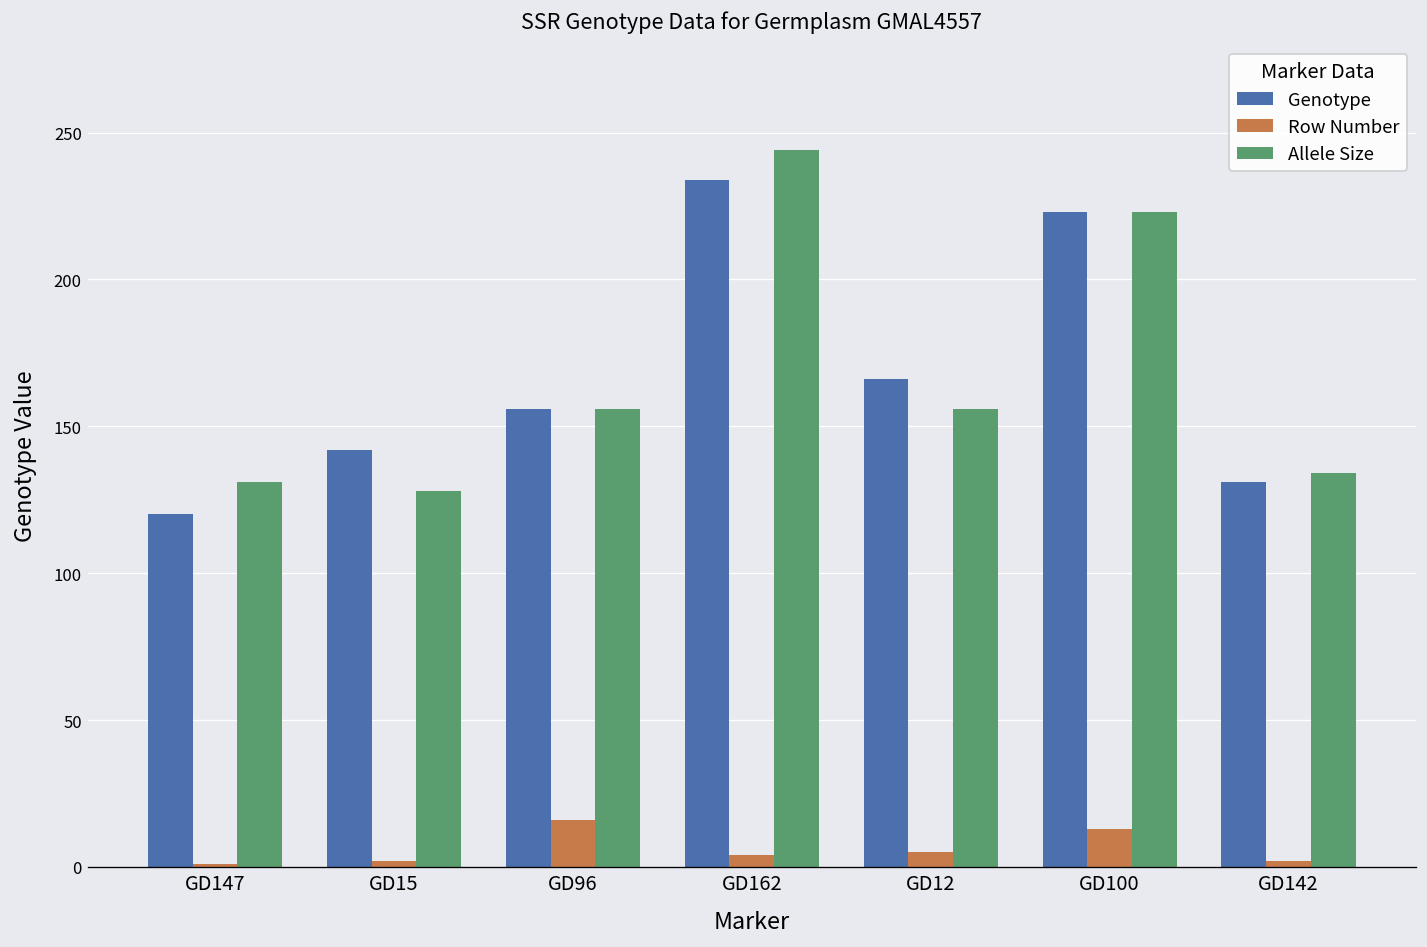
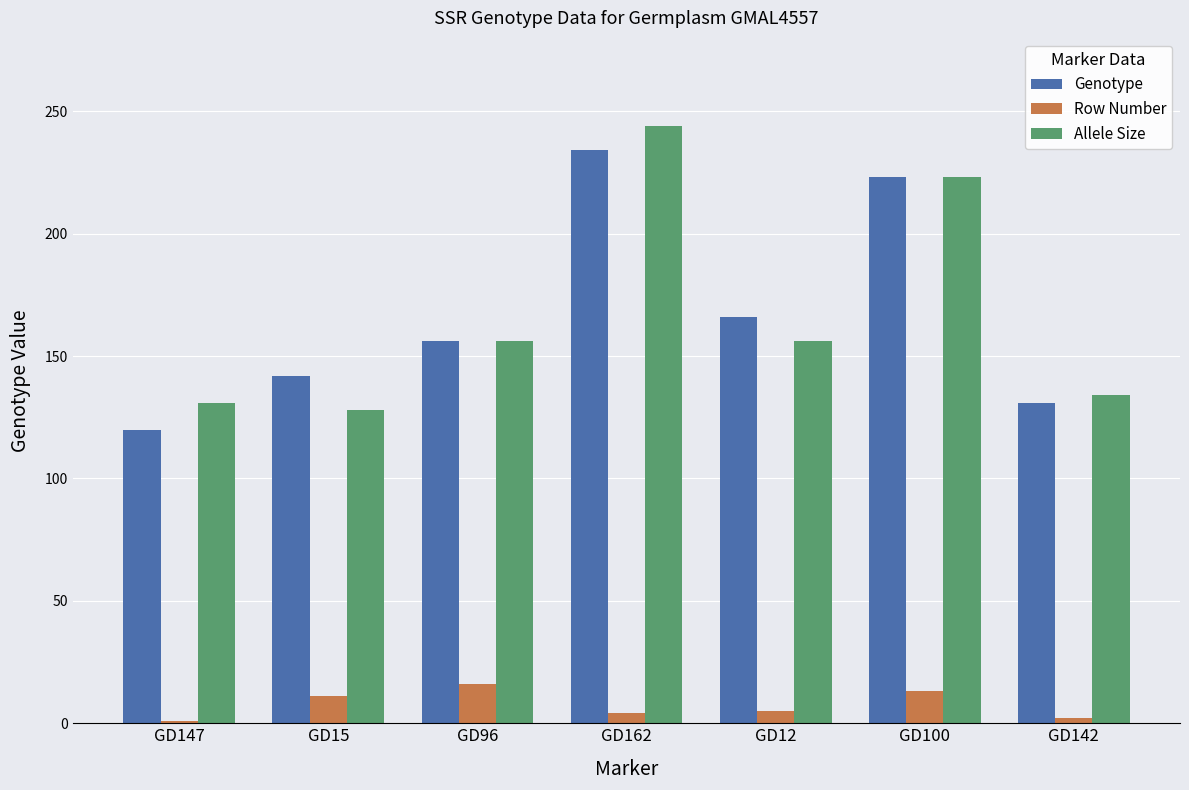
Row Number, GD15: 2 -> 11
